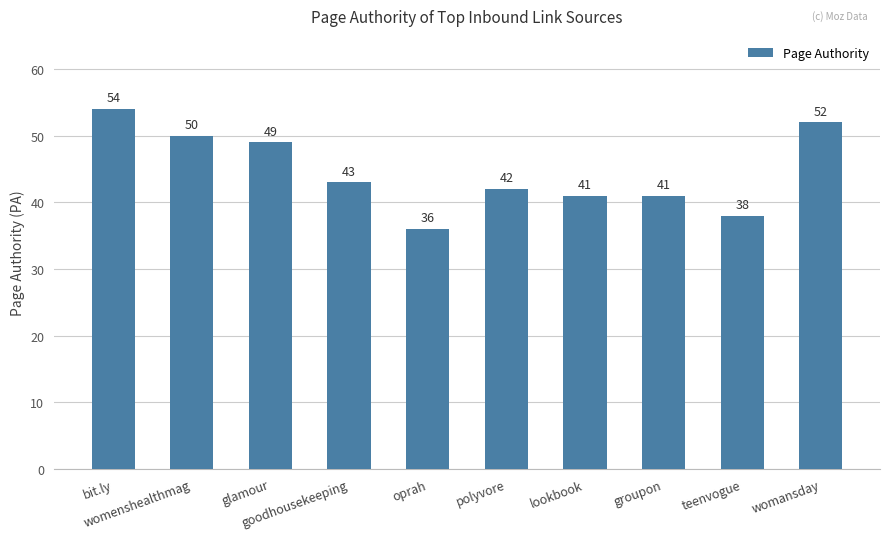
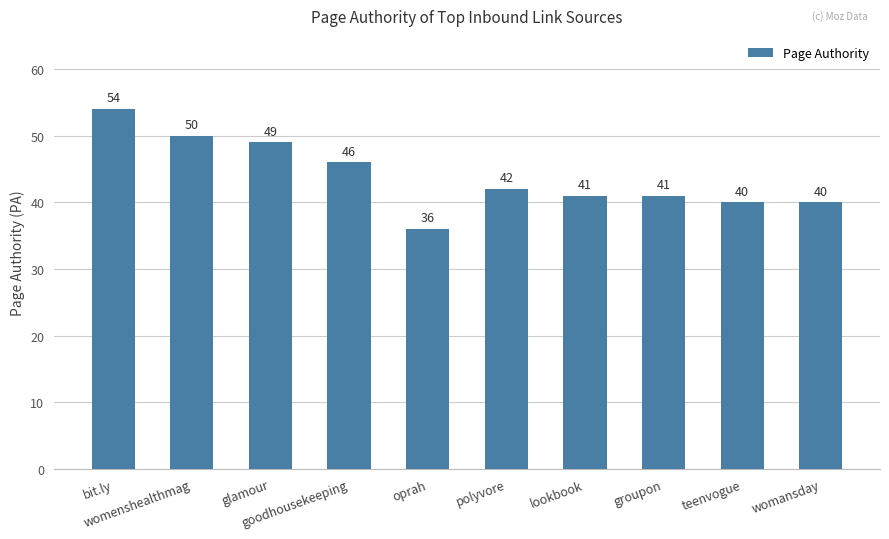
goodhousekeeping: 43 -> 46
teenvogue: 38 -> 40
womansday: 52 -> 40
